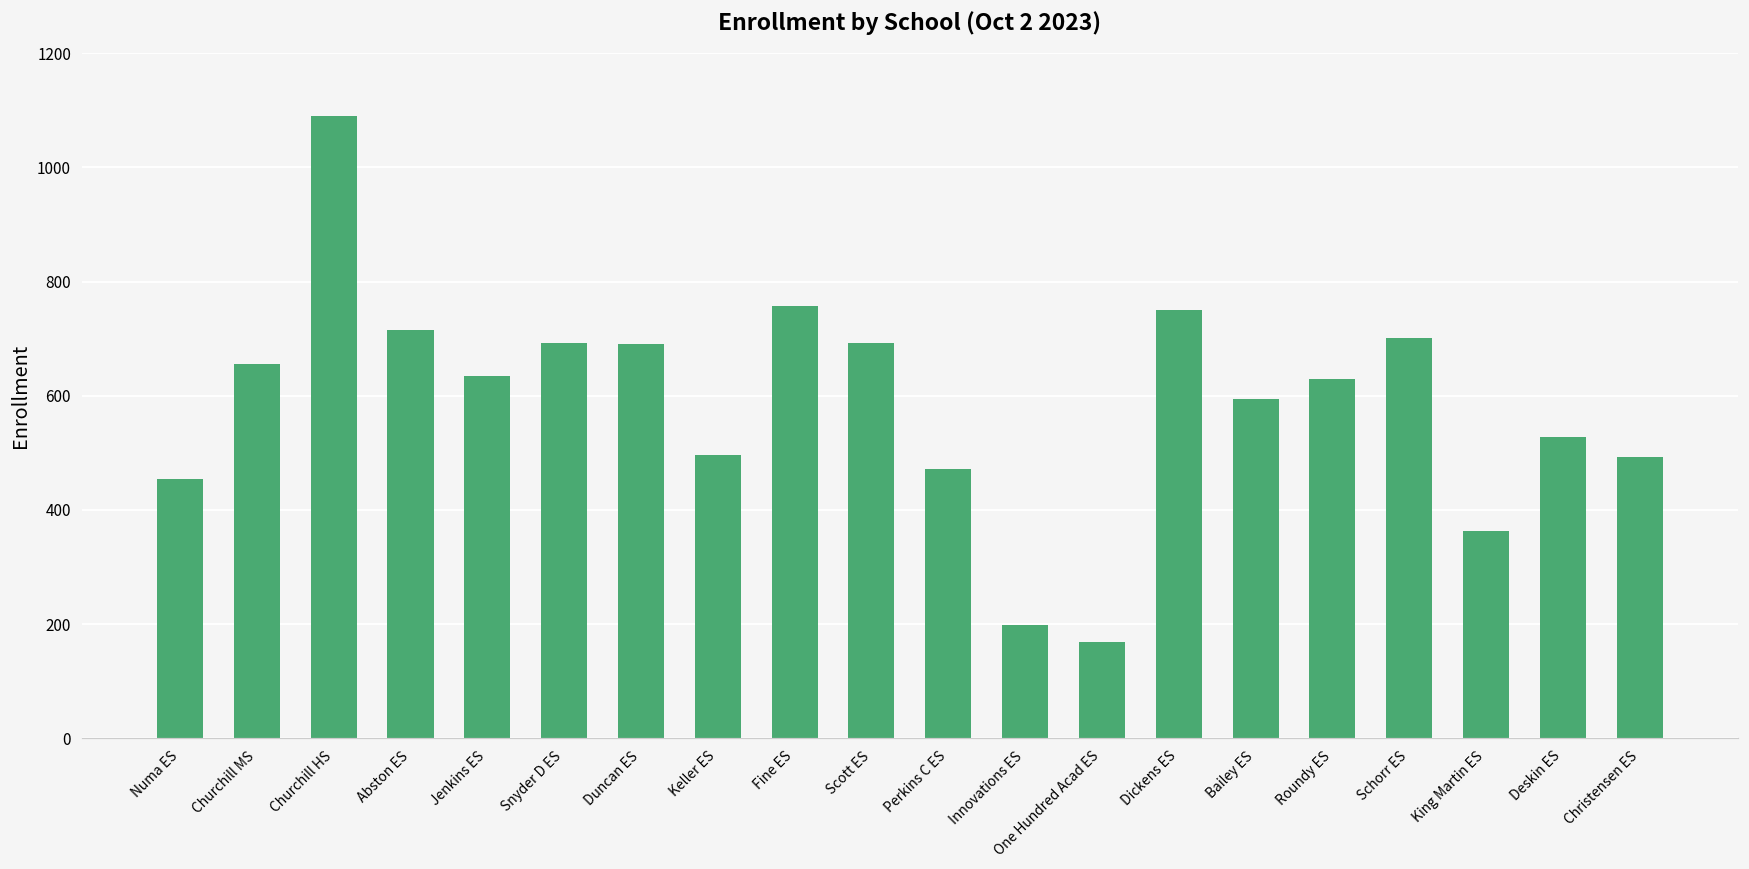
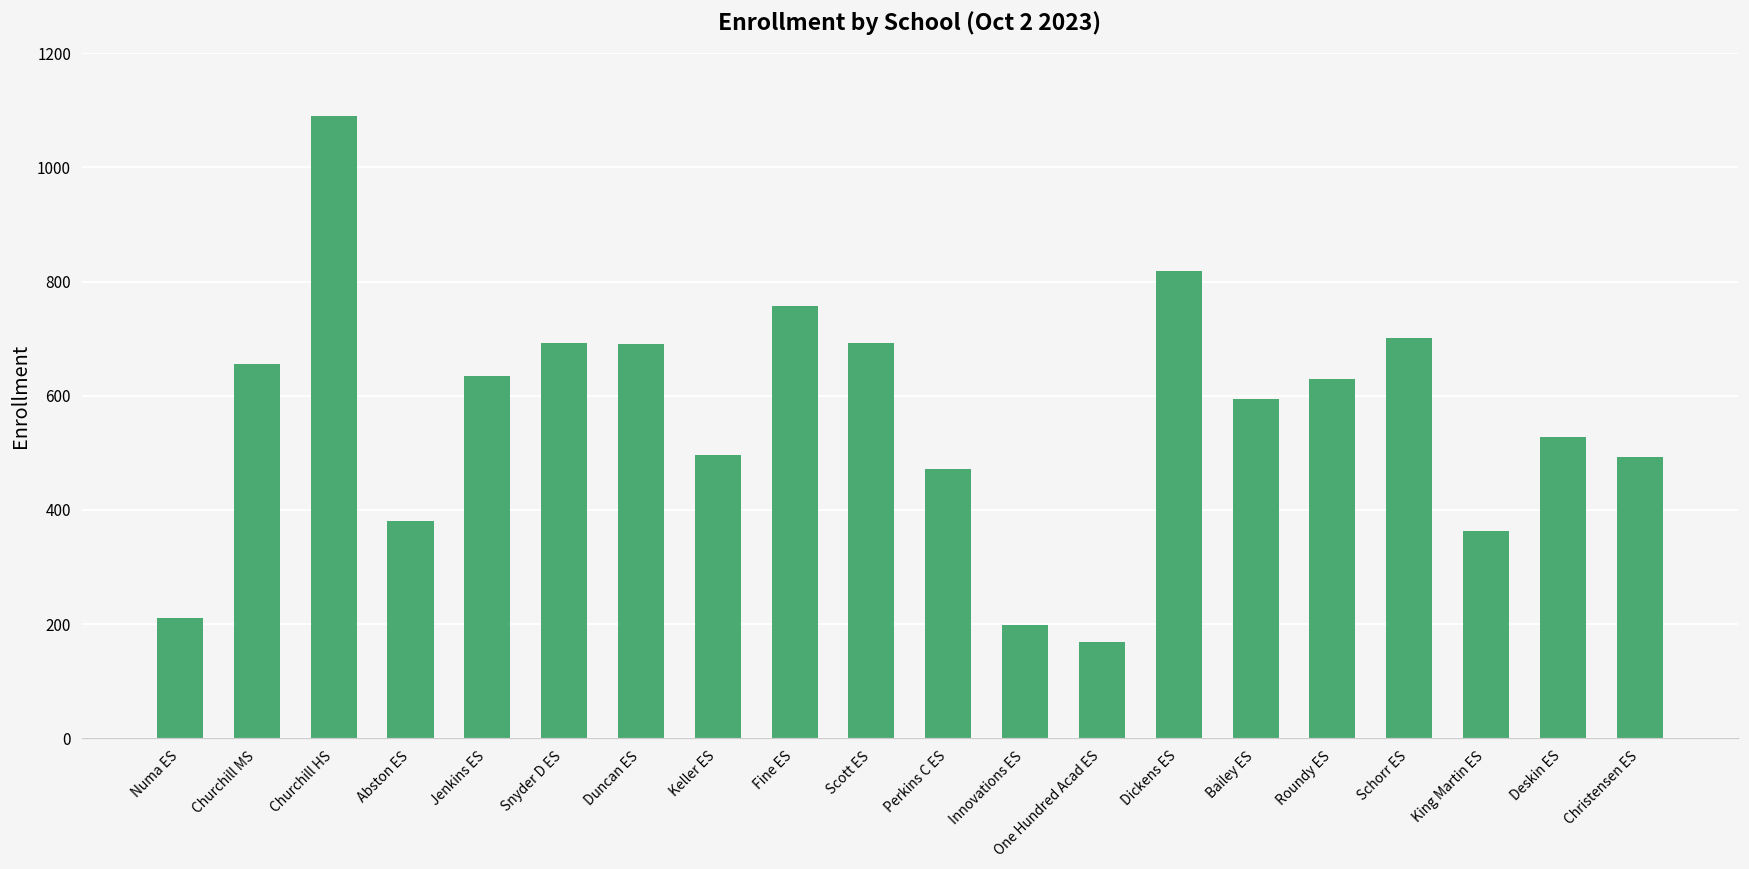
Numa ES: 460 -> 210
Abston ES: 720 -> 380
Dickens ES: 750 -> 820
